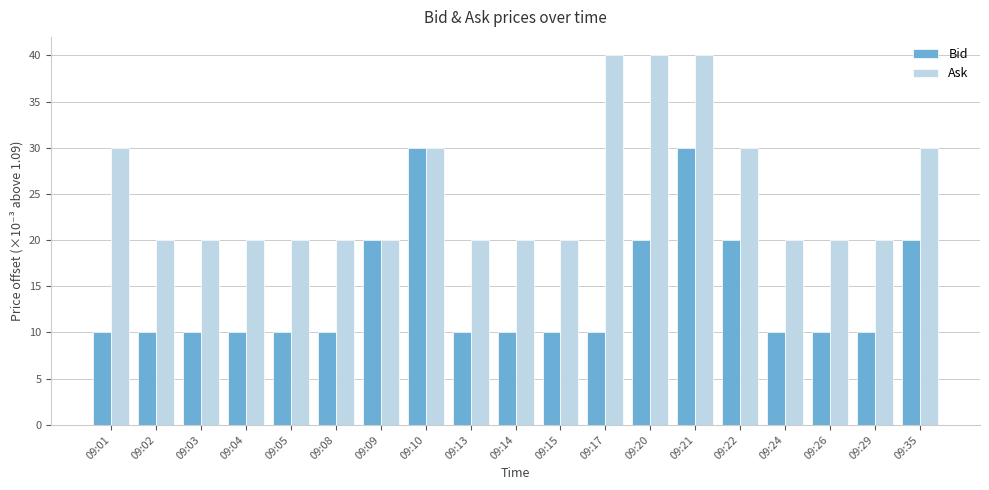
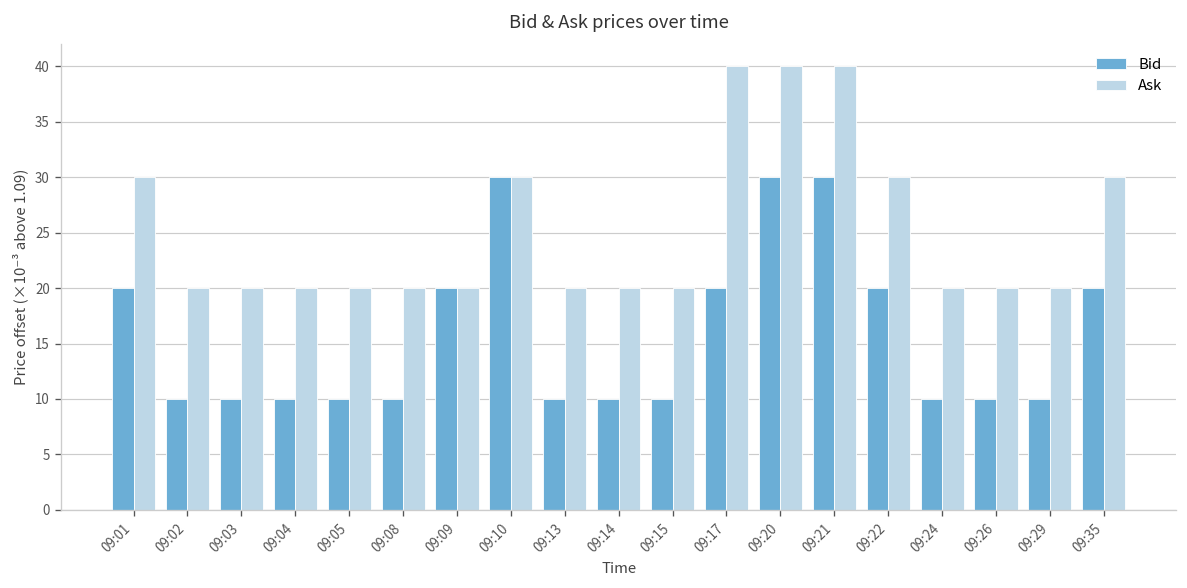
Bid, 09:01: 10 -> 20
Bid, 09:17: 10 -> 20
Bid, 09:20: 20 -> 30
